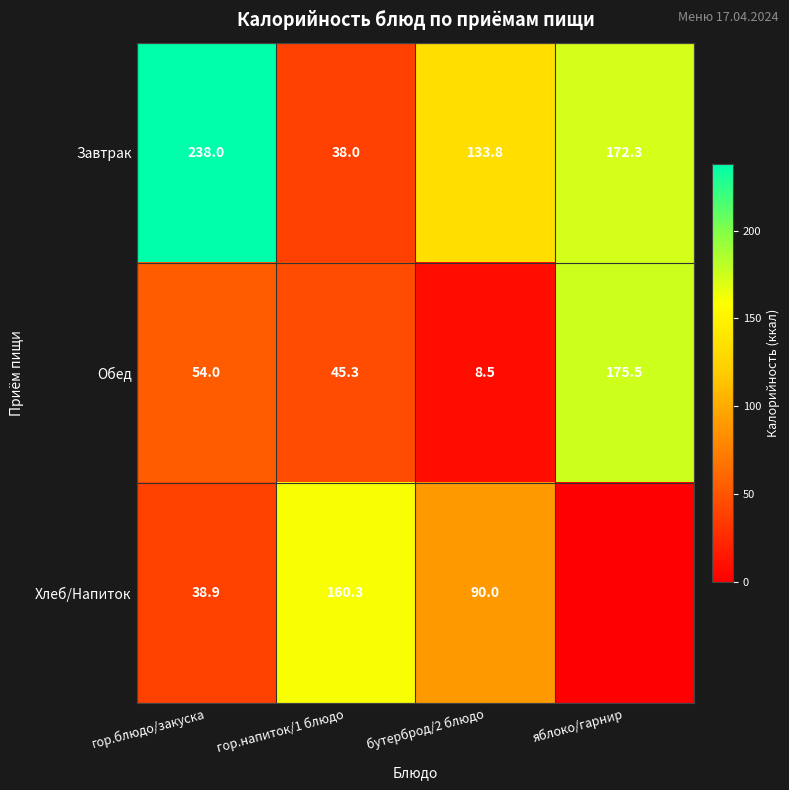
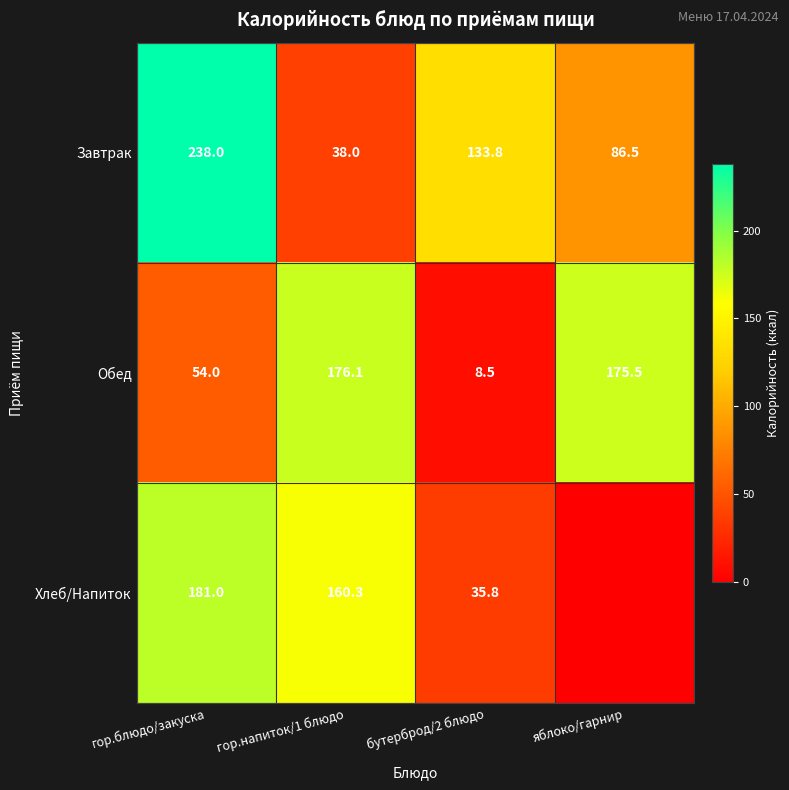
Завтрак, яблоко/гарнир: 172.3 -> 86.5
Обед, гор.напиток/1 блюдо: 45.3 -> 176.1
Хлеб/Напиток, гор.блюдо/закуска: 38.9 -> 181.0
Хлеб/Напиток, бутерброд/2 блюдо: 90.0 -> 35.8
